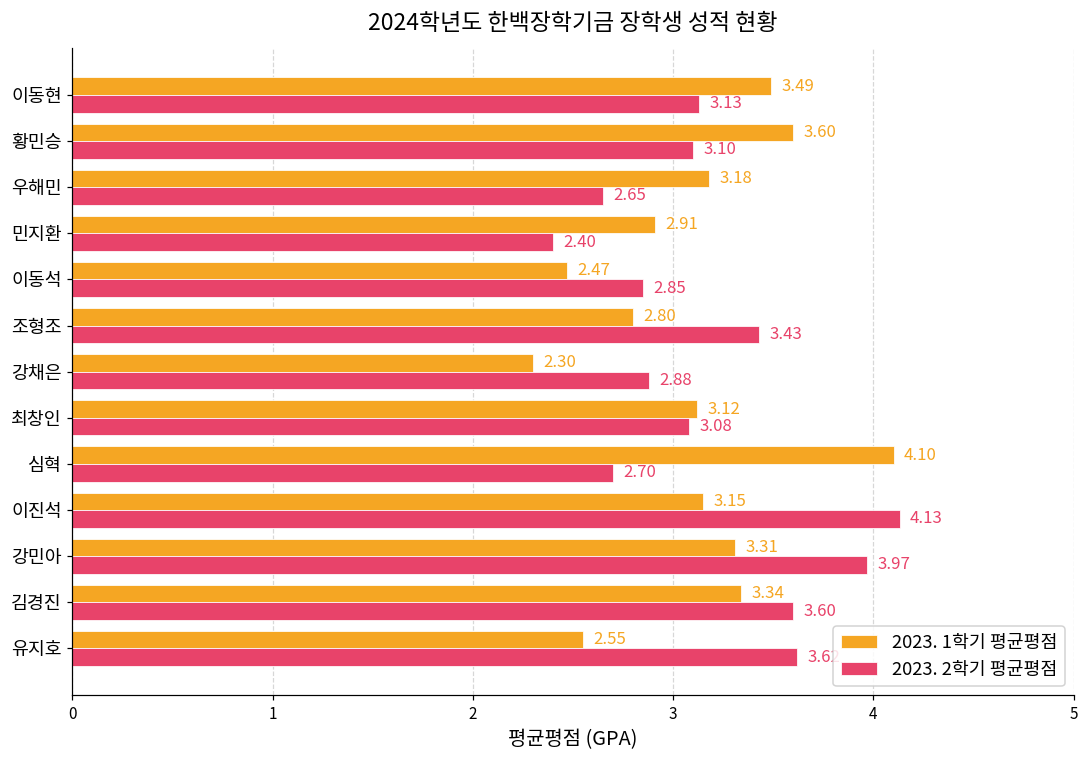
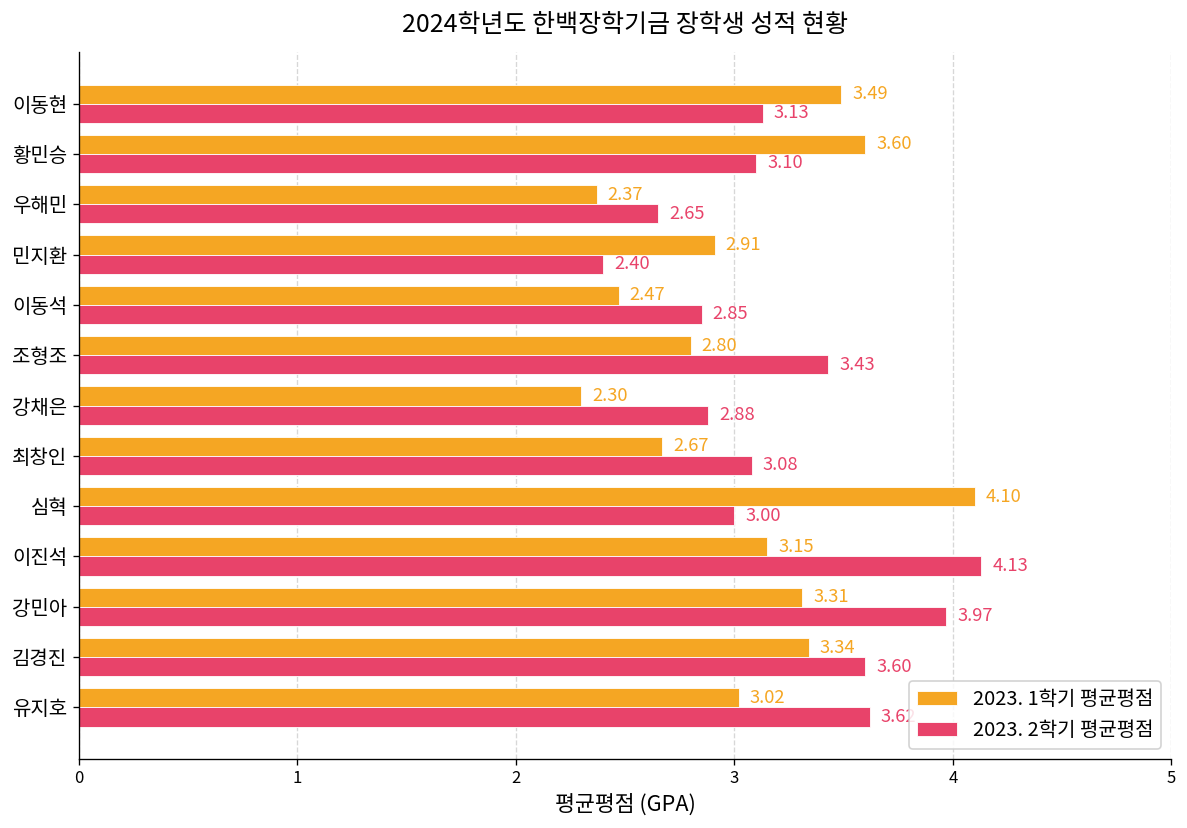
2023. 1학기 평균평점, 우해민: 3.18 -> 2.37
2023. 1학기 평균평점, 최창인: 3.12 -> 2.67
2023. 2학기 평균평점, 심혁: 2.70 -> 3.00
2023. 1학기 평균평점, 유지호: 2.55 -> 3.02
